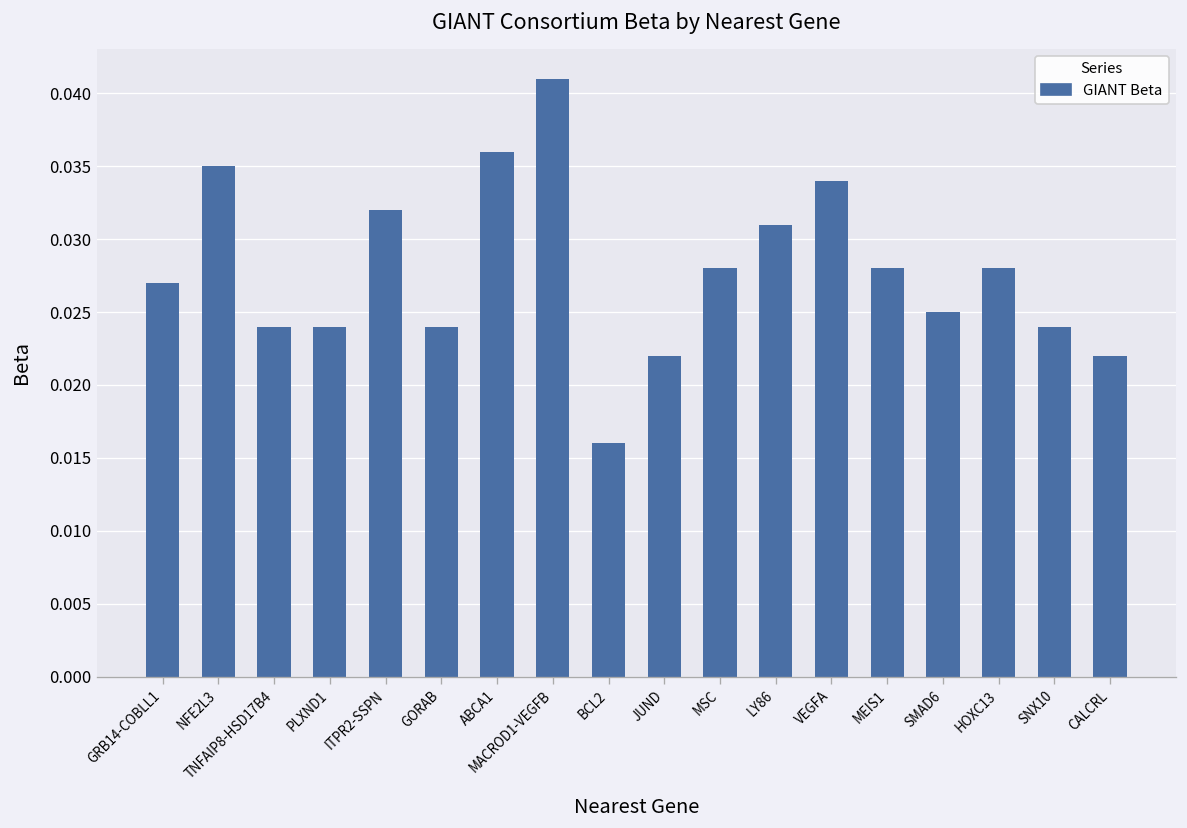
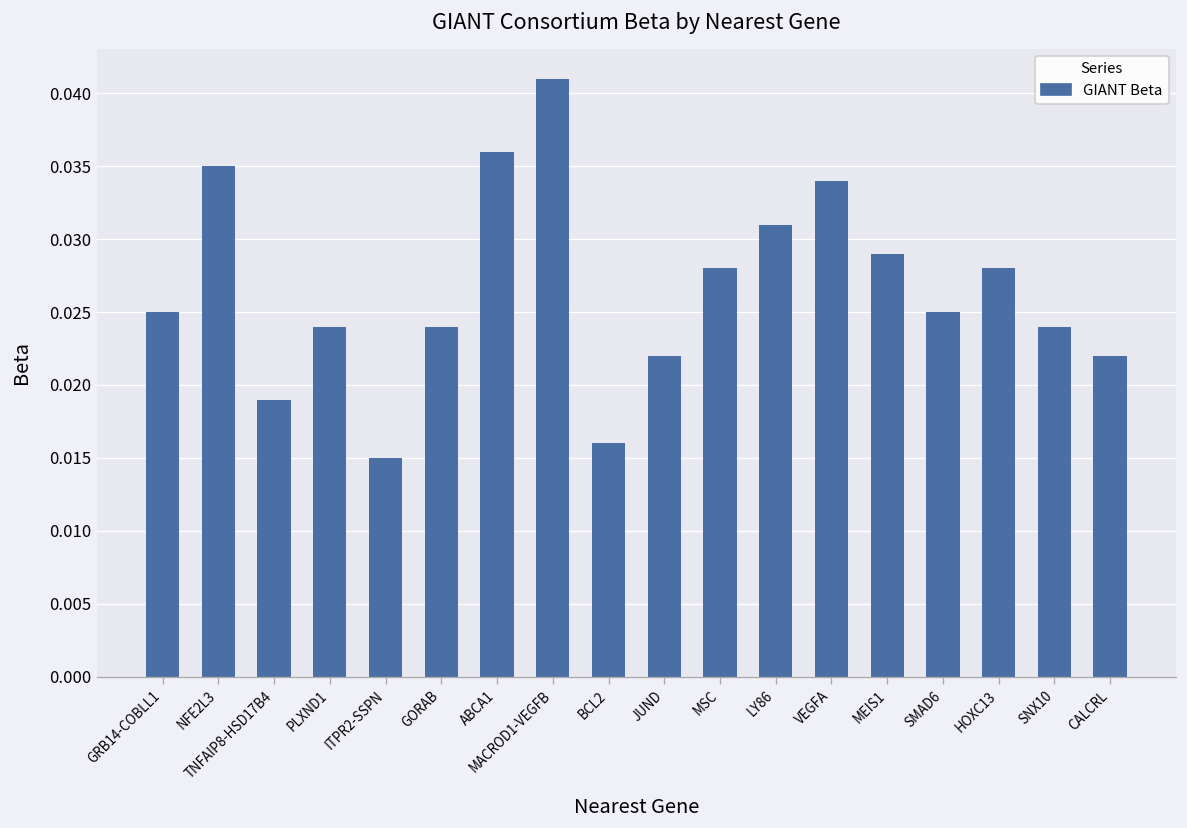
GRB14-COBLL1: 0.027 -> 0.025
TNFAIP8-HSD17B4: 0.024 -> 0.019
ITPR2-SSPN: 0.032 -> 0.015
MEIS1: 0.028 -> 0.029
